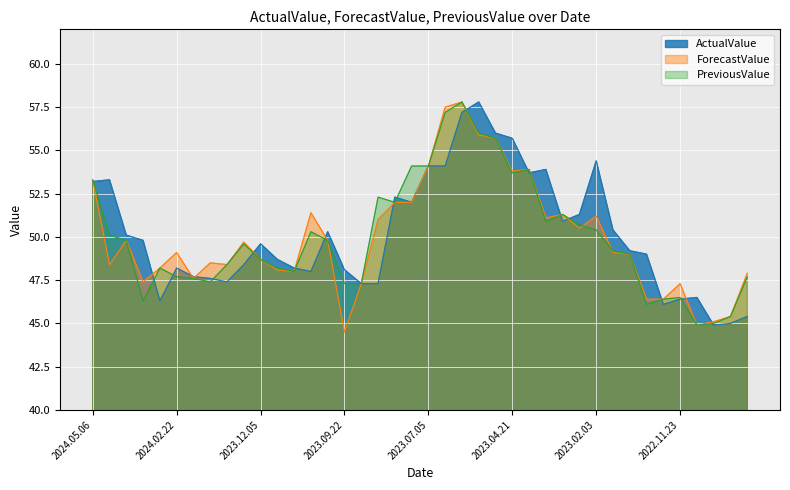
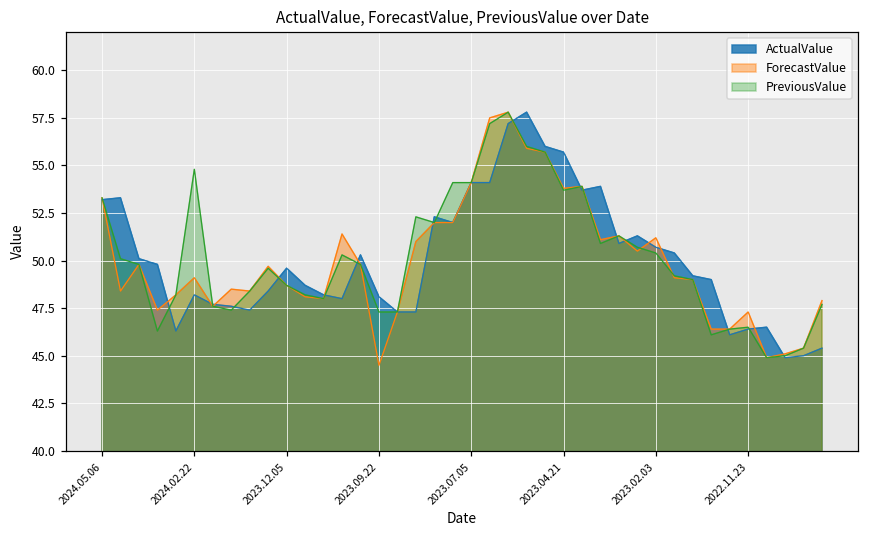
PreviousValue, 2024.02.22: 47.7 -> 54.8
ActualValue, 2023.02.03: 54.4 -> 50.7
